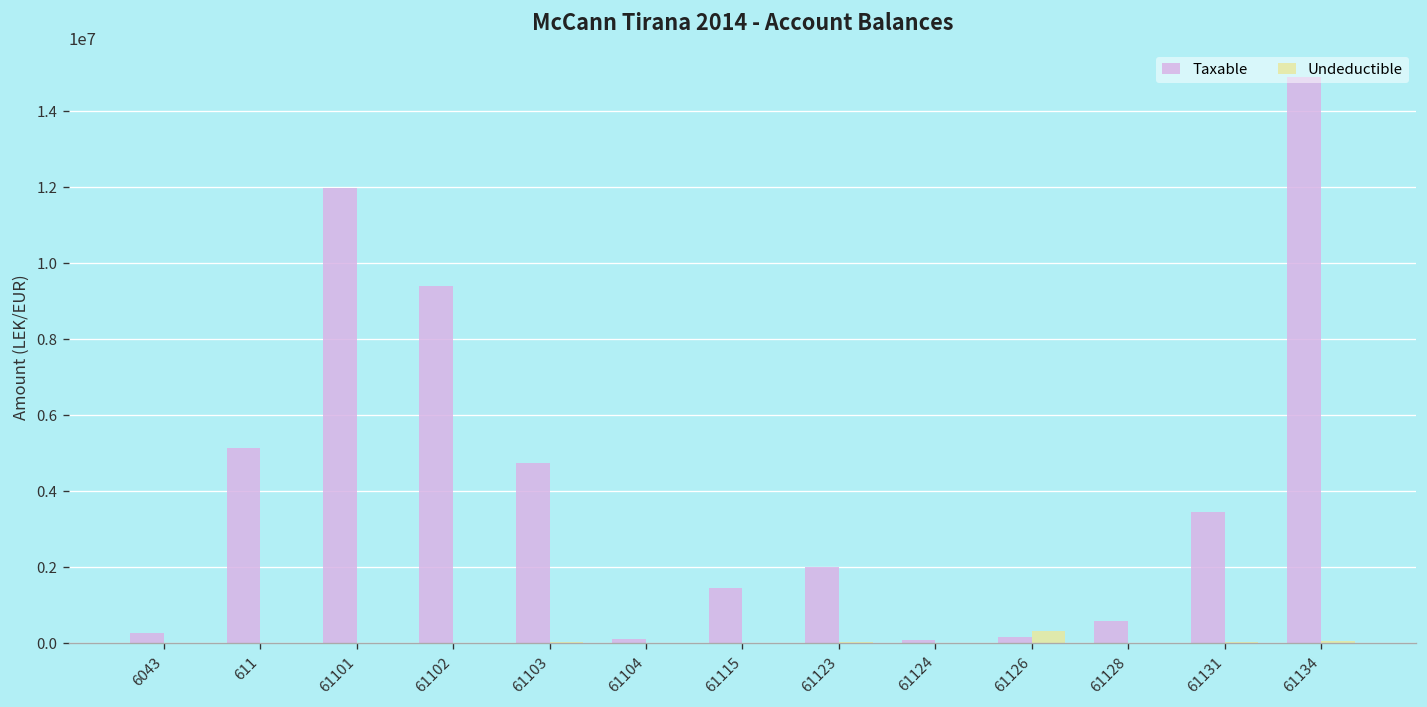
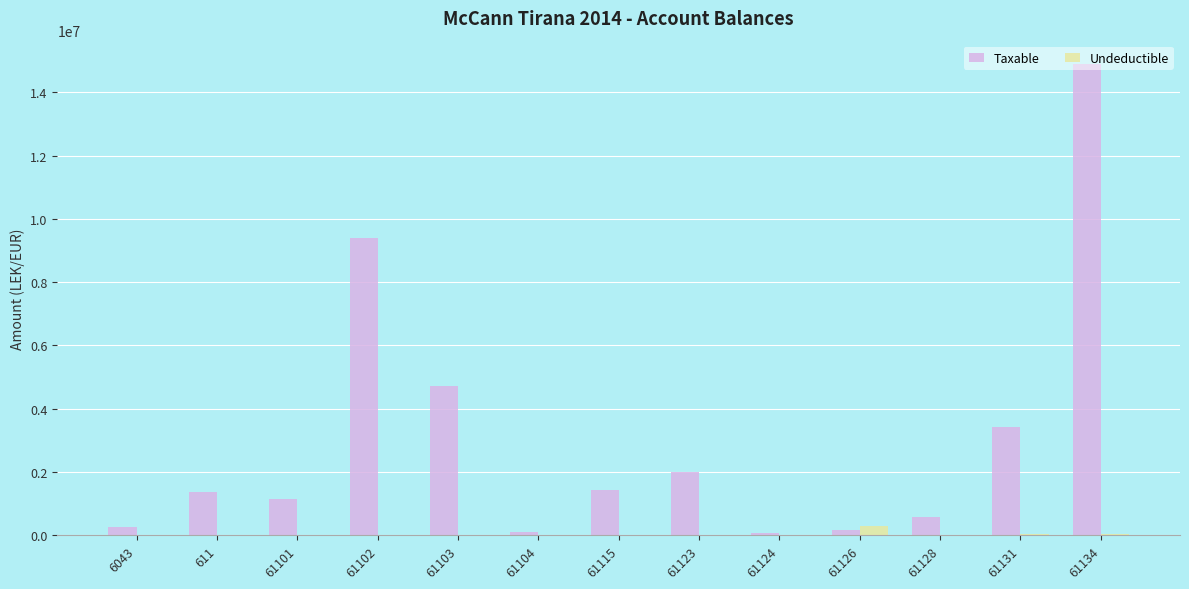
Taxable, 611: 5100000 -> 1400000
Taxable, 61101: 12000000 -> 1100000
